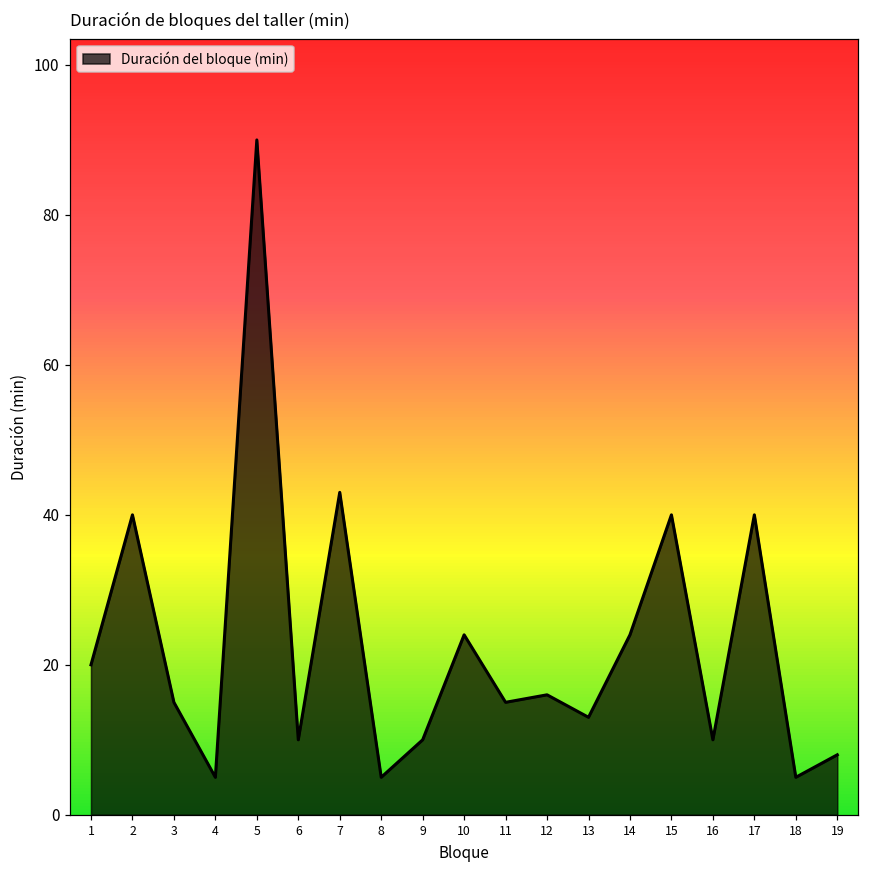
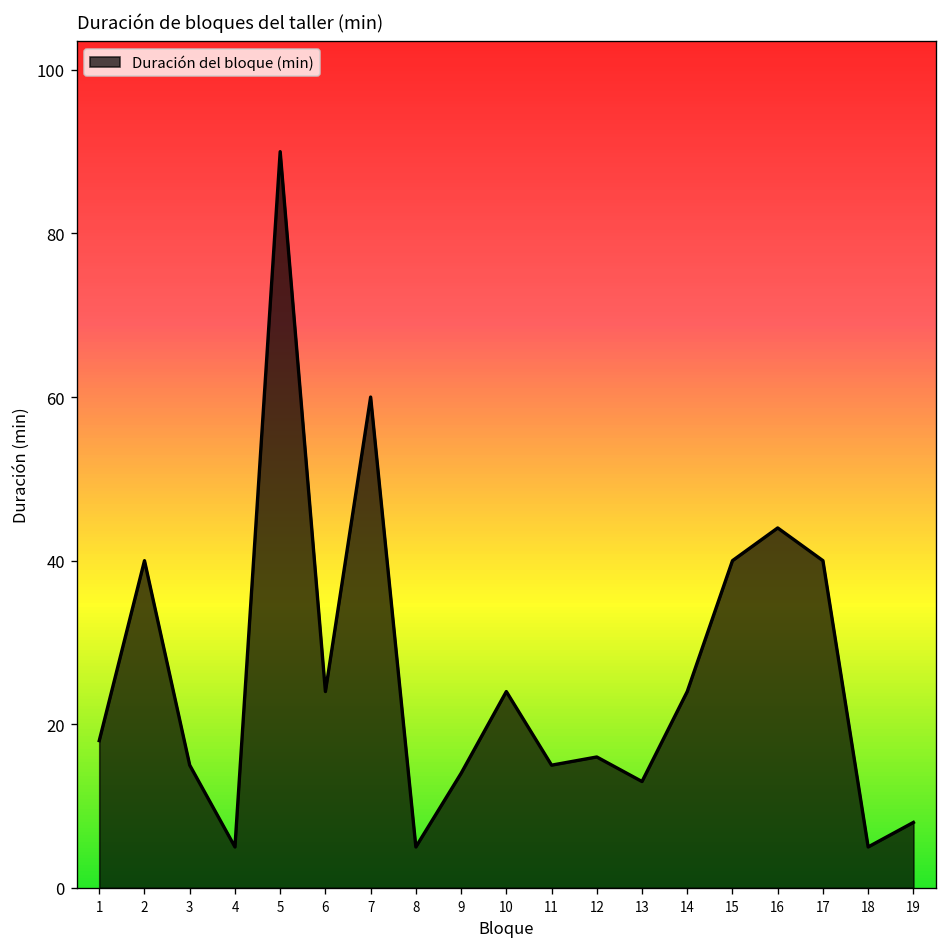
1: 20 -> 18
6: 10 -> 24
7: 43 -> 60
9: 10 -> 14
16: 10 -> 44
